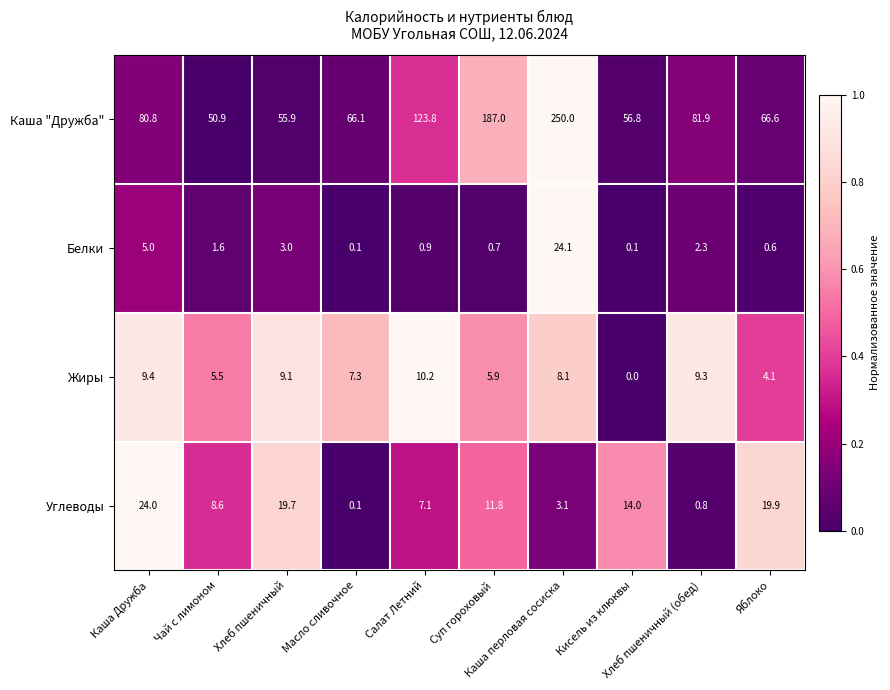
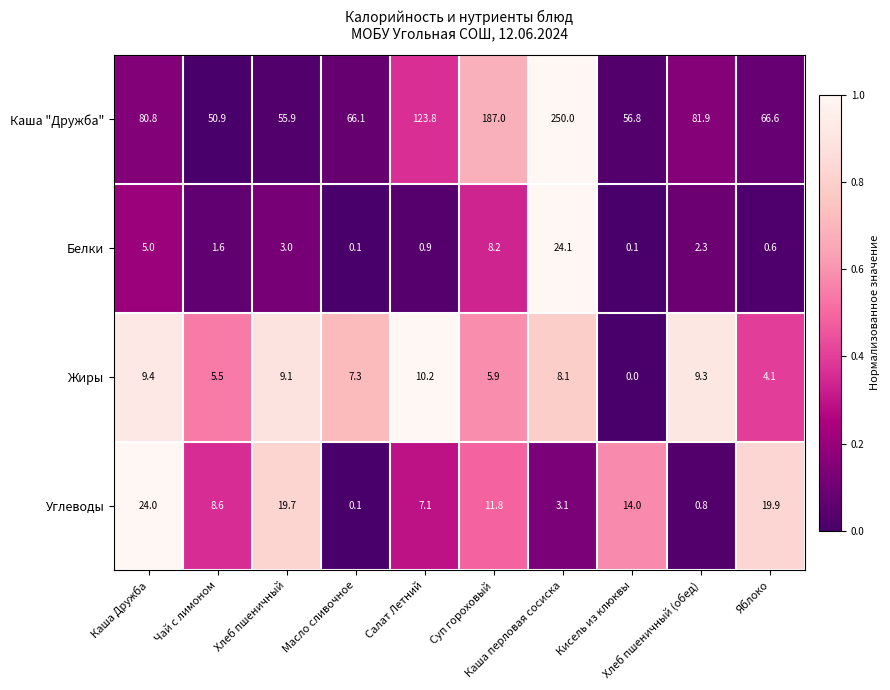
Белки, Суп гороховый: 0.7 -> 8.2
